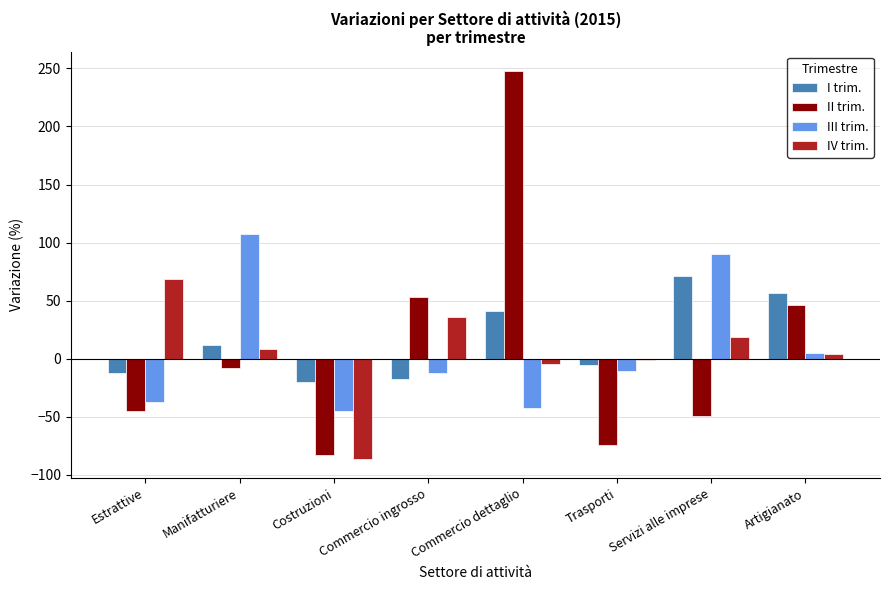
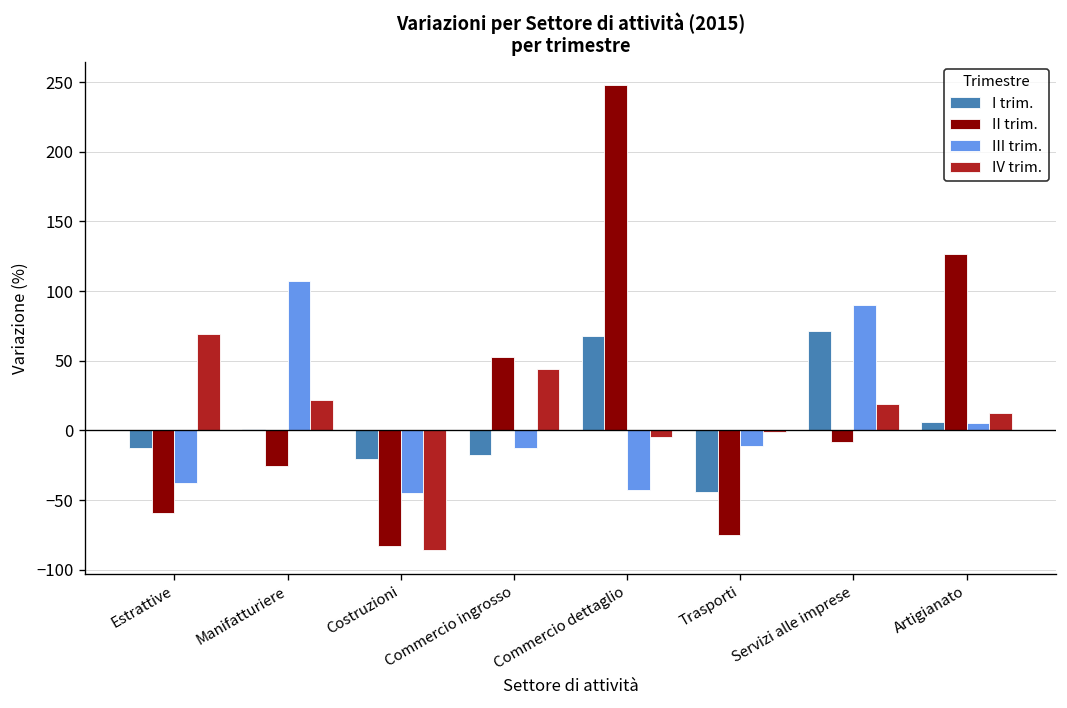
II trim., Estrattive: -45 -> -59
I trim., Manifatturiere: 12 -> 1
II trim., Manifatturiere: -8 -> -25
IV trim., Manifatturiere: 9 -> 22
IV trim., Commercio ingrosso: 36 -> 44
I trim., Commercio dettaglio: 41 -> 68
I trim., Trasporti: -5 -> -44
II trim., Servizi alle imprese: -50 -> -9
I trim., Artigianato: 56 -> 6
II trim., Artigianato: 47 -> 126
IV trim., Artigianato: 4 -> 12
